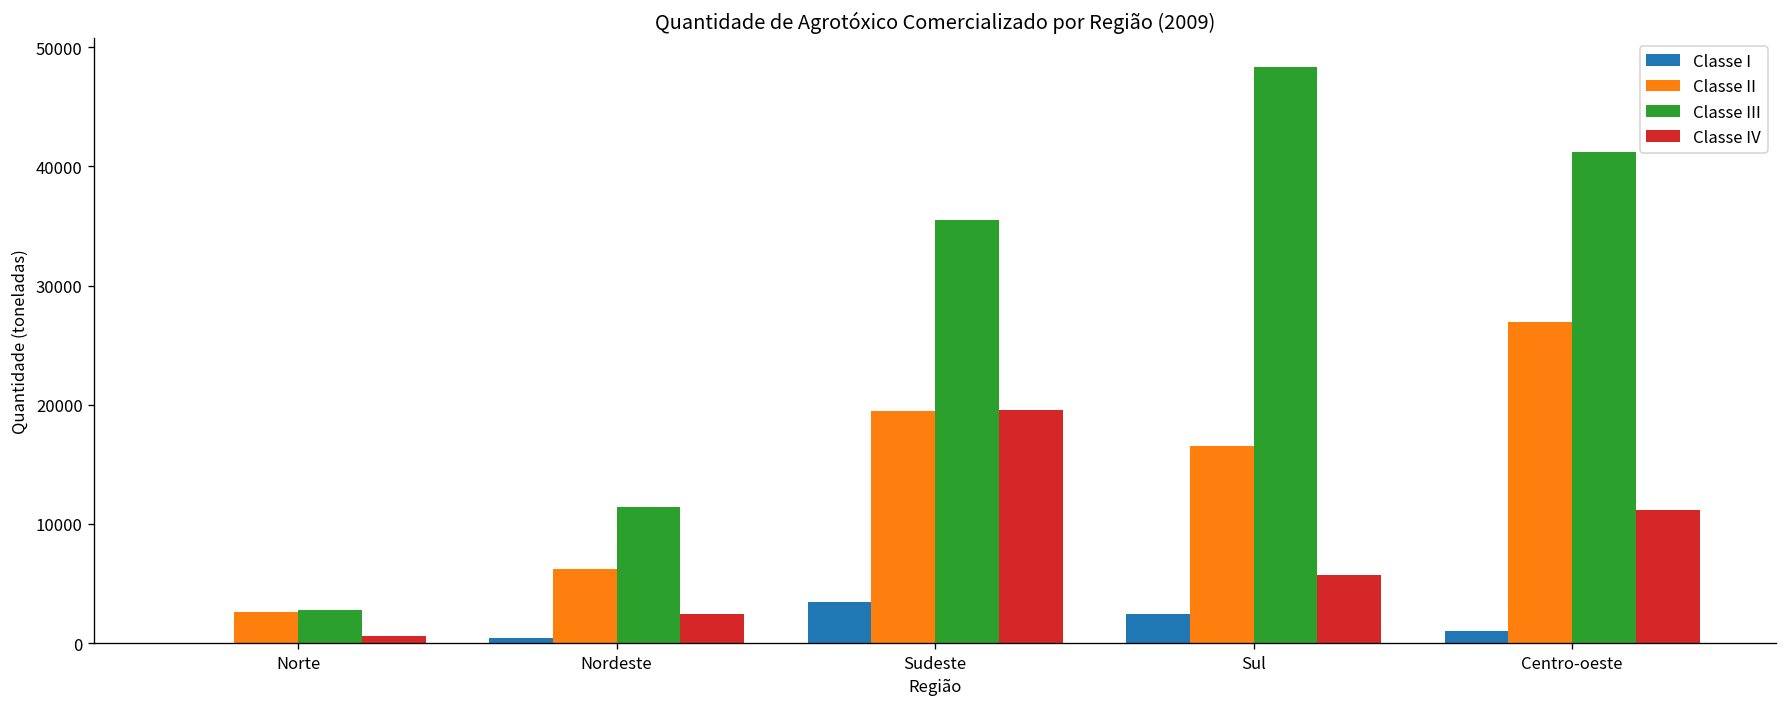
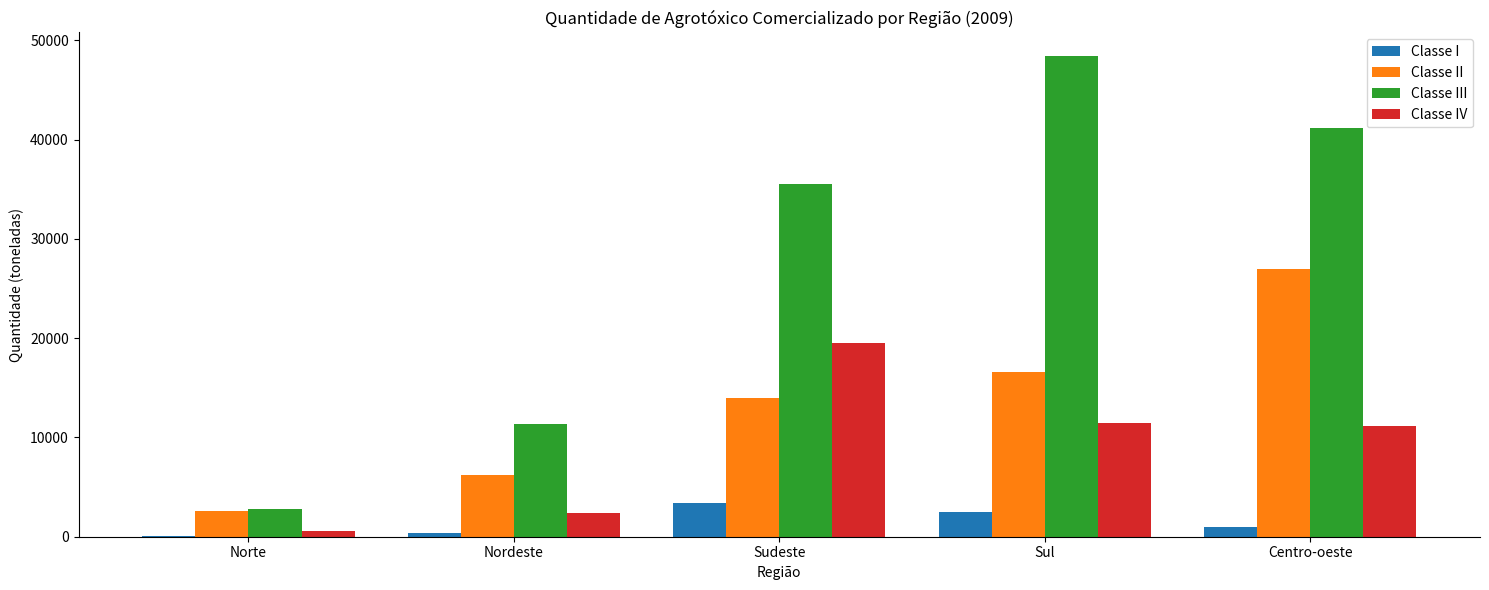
Classe II, Sudeste: 19000 -> 14000
Classe IV, Sul: 6000 -> 11000
